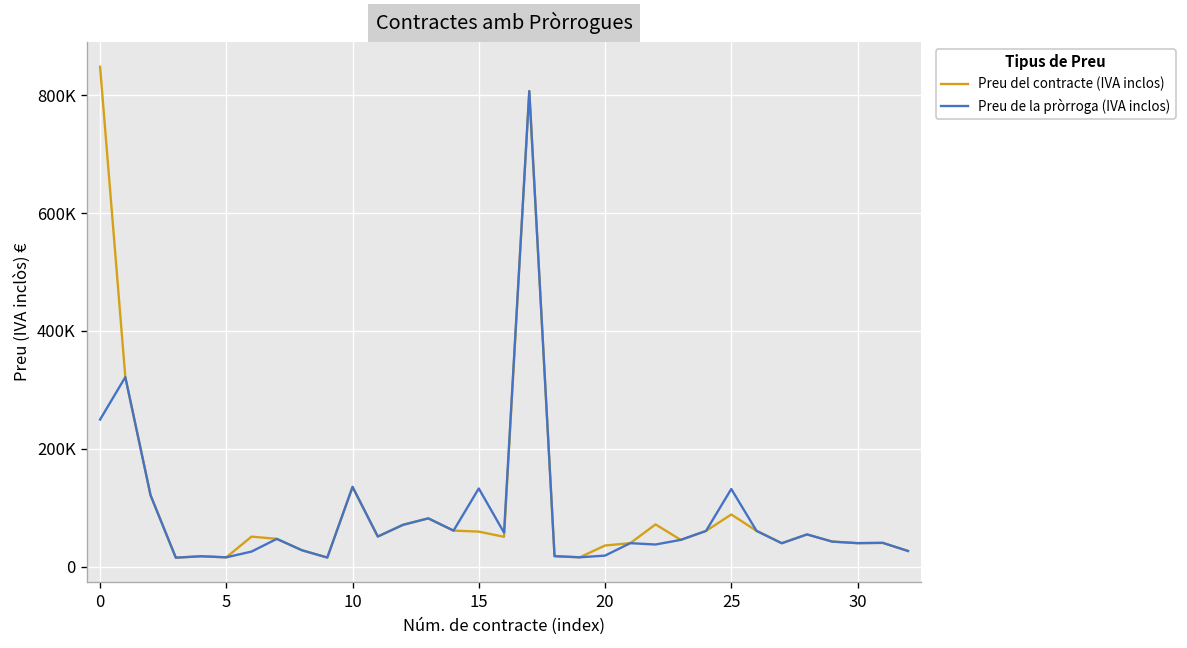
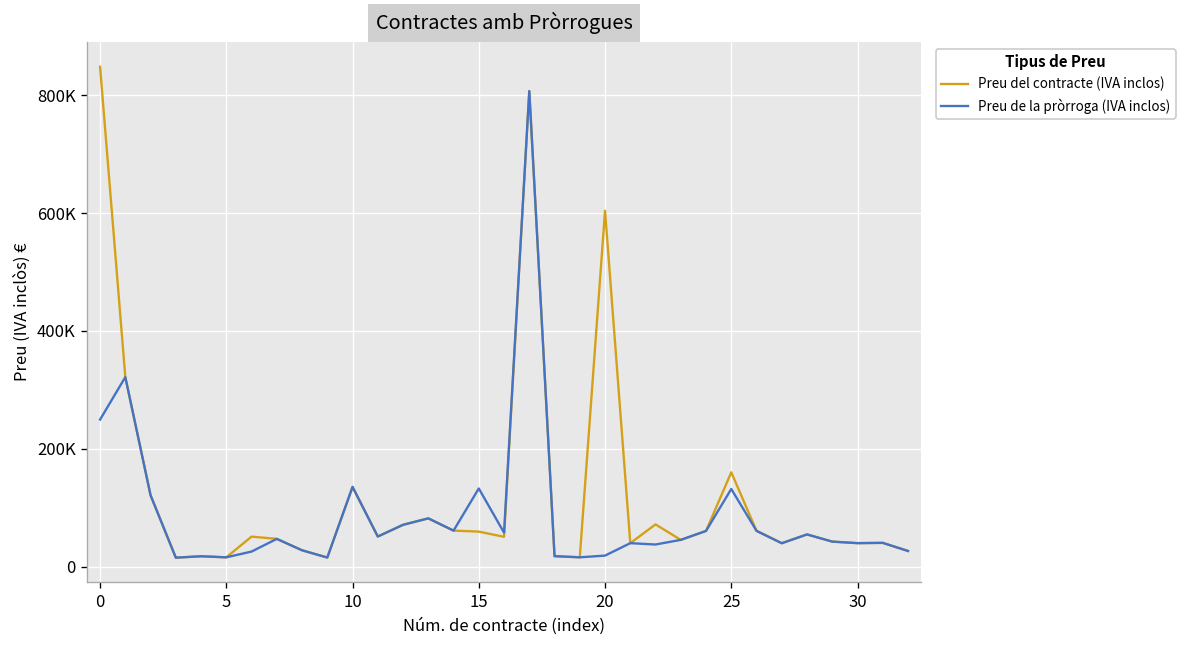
Preu del contracte (IVA inclos), 20: 40000 -> 600000
Preu del contracte (IVA inclos), 25: 90000 -> 160000
